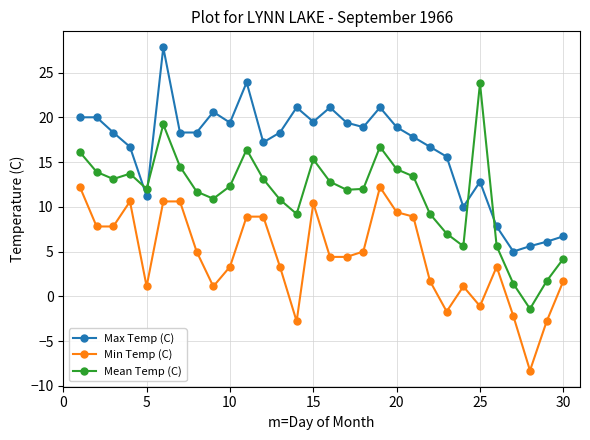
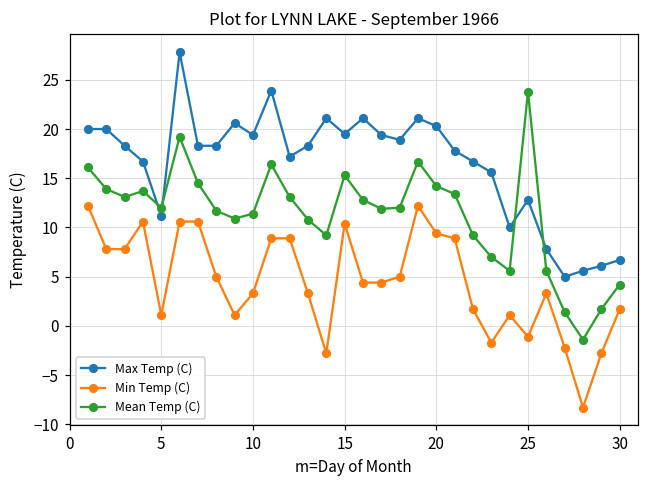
Mean Temp (C), 10: 12 -> 11
Max Temp (C), 20: 19 -> 20
